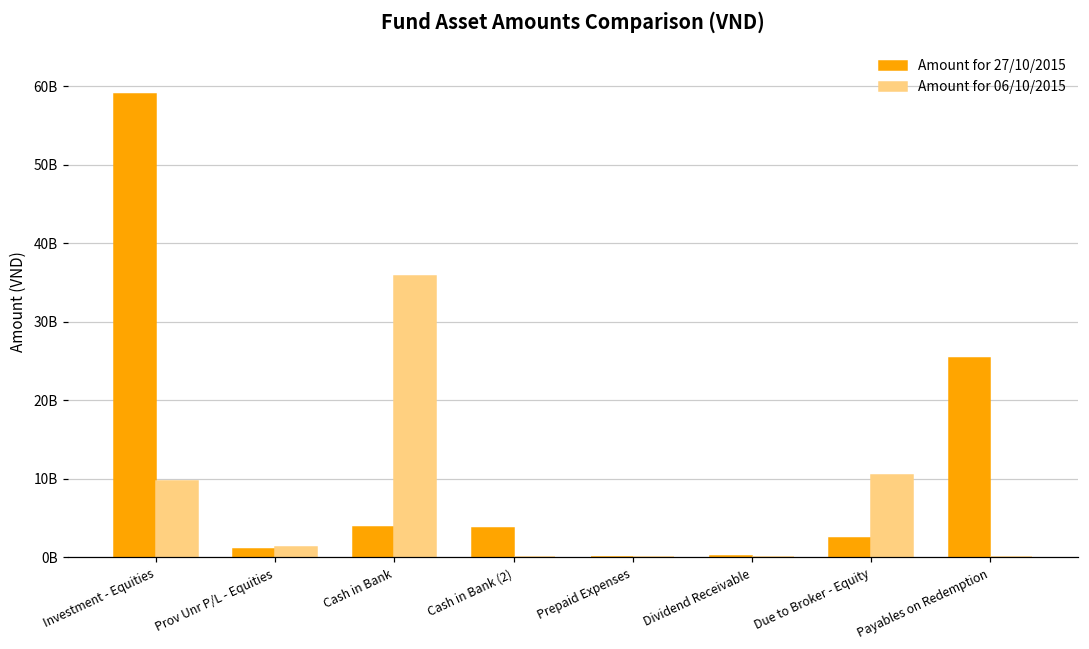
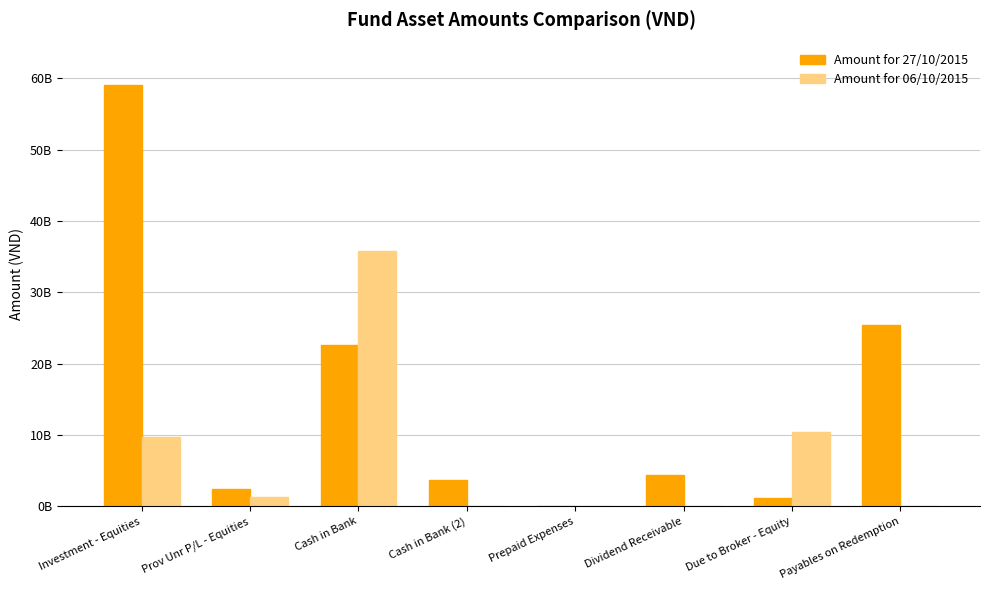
Amount for 27/10/2015, Prov Unr P/L - Equities: 1000000000 -> 2000000000
Amount for 27/10/2015, Cash in Bank: 4000000000 -> 23000000000
Amount for 27/10/2015, Dividend Receivable: 0 -> 4000000000
Amount for 27/10/2015, Due to Broker - Equity: 2000000000 -> 1000000000
